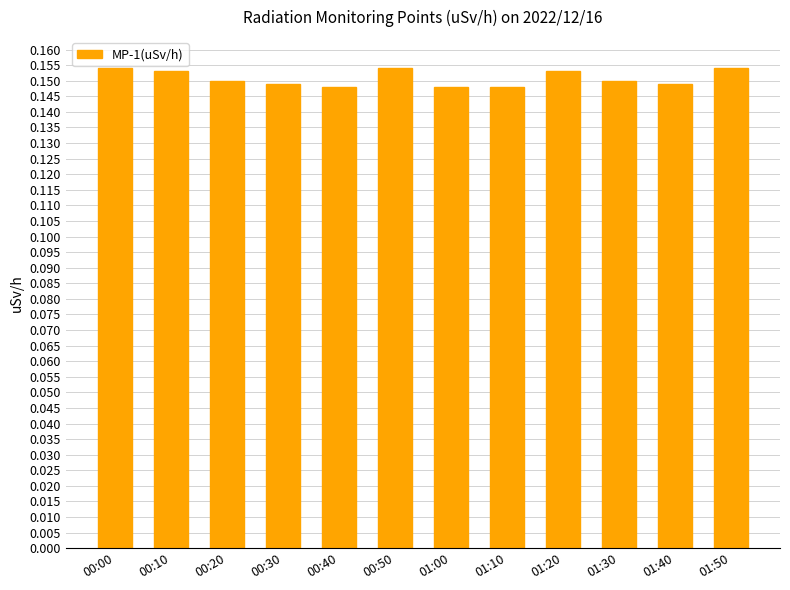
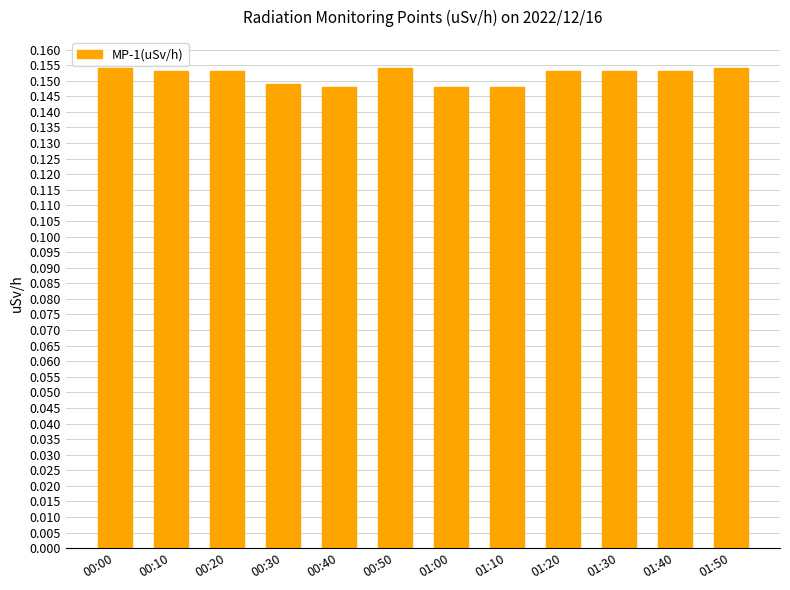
00:20: 0.150 -> 0.153
01:30: 0.150 -> 0.153
01:40: 0.149 -> 0.153
